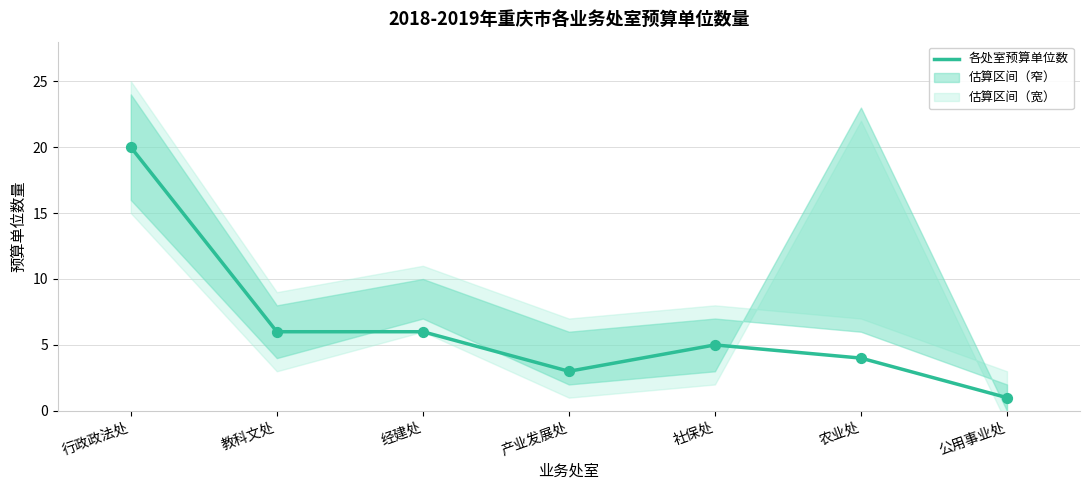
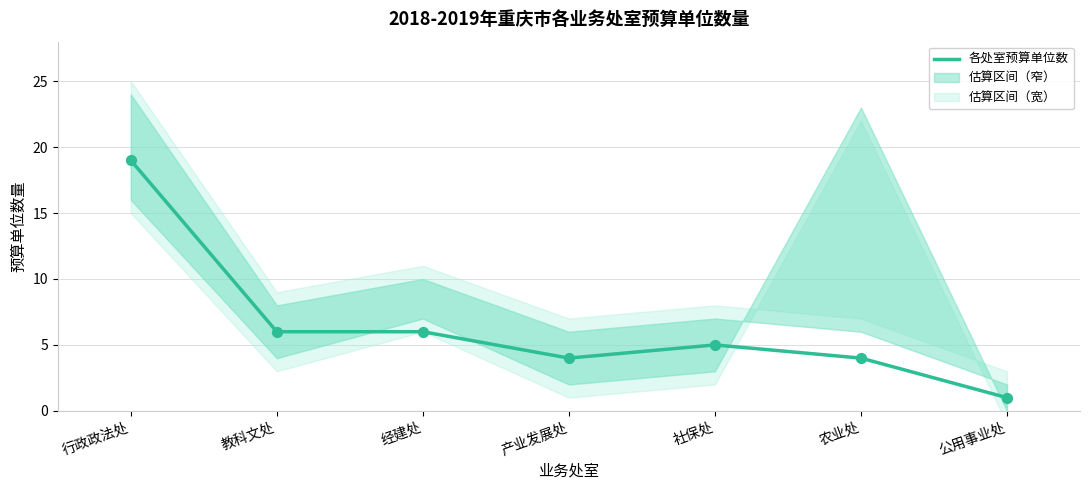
各处室预算单位数, 行政政法处: 20 -> 19
各处室预算单位数, 产业发展处: 3 -> 4
